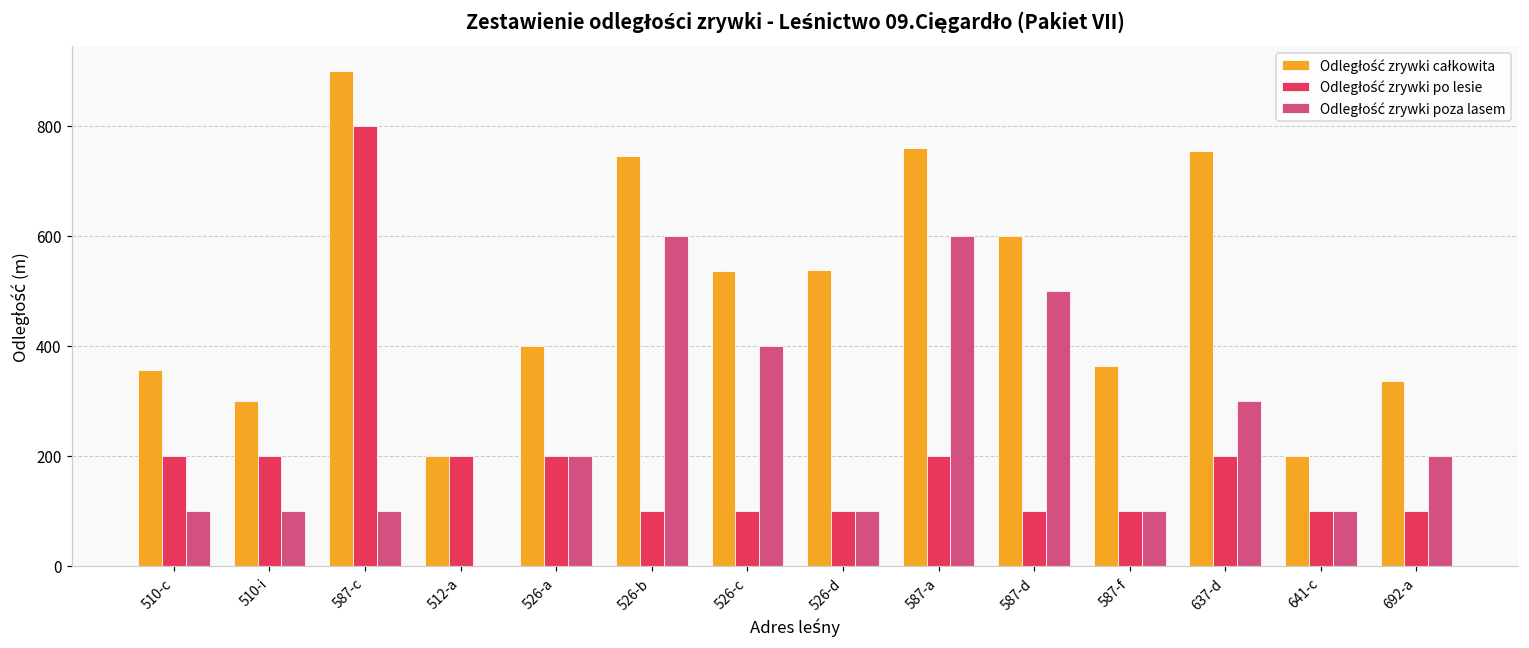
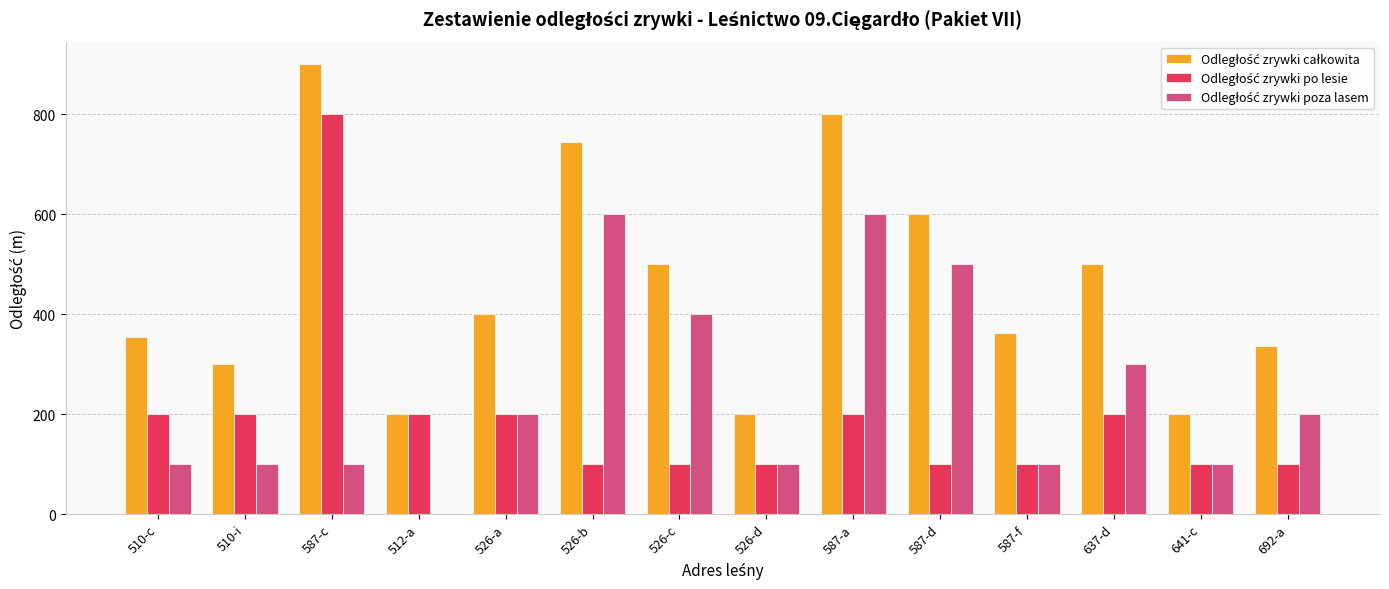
Odległość zrywki całkowita, 526-c: 540 -> 500
Odległość zrywki całkowita, 526-d: 540 -> 200
Odległość zrywki całkowita, 587-a: 760 -> 800
Odległość zrywki całkowita, 637-d: 750 -> 500
